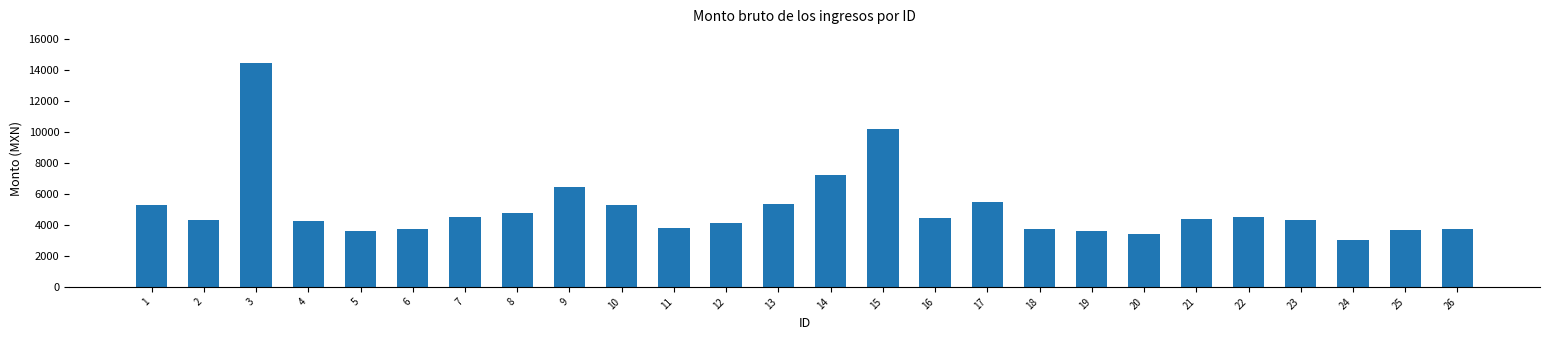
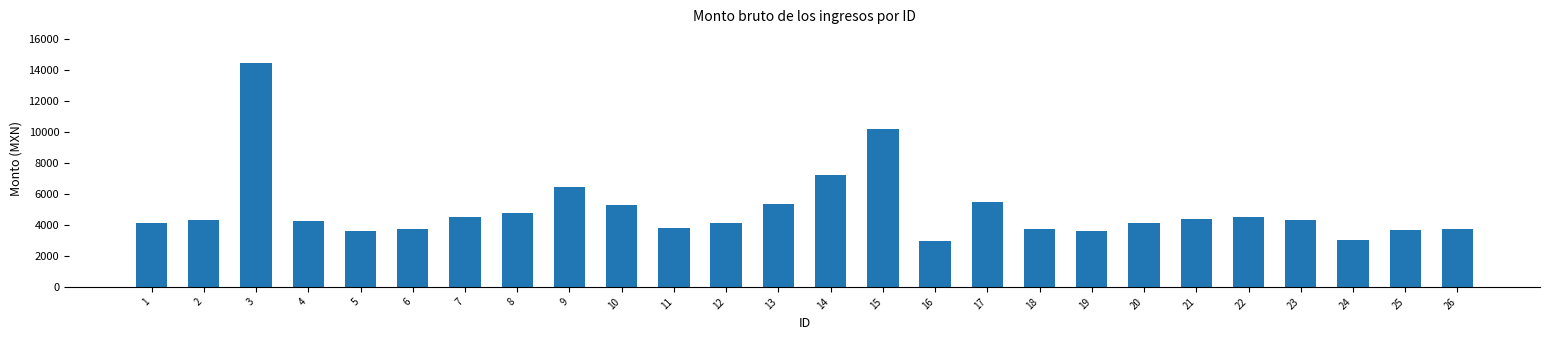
1: 5300 -> 4100
16: 4400 -> 3000
20: 3400 -> 4100
